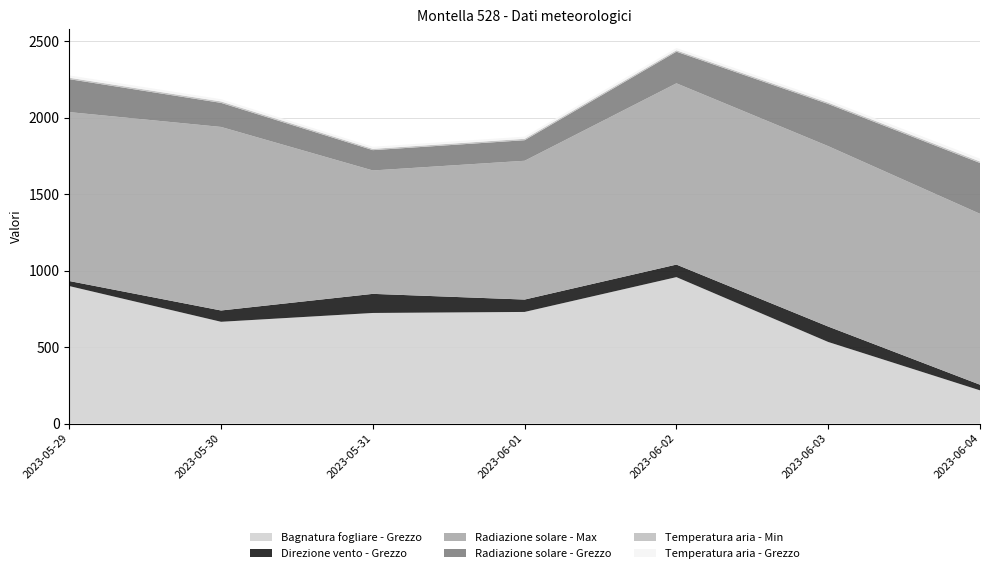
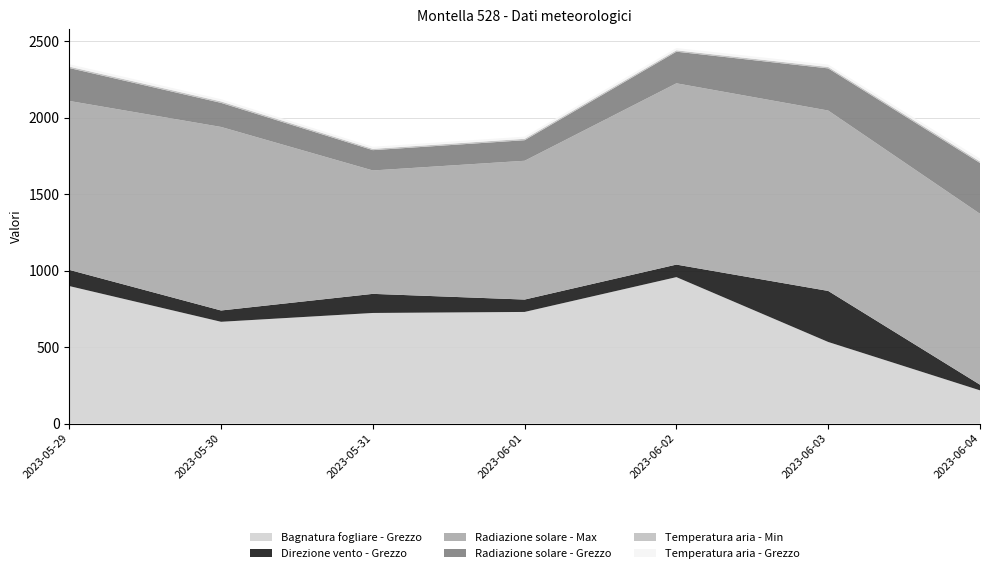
Direzione vento - Grezzo, 2023-05-29: 30 -> 110
Direzione vento - Grezzo, 2023-06-03: 100 -> 330
